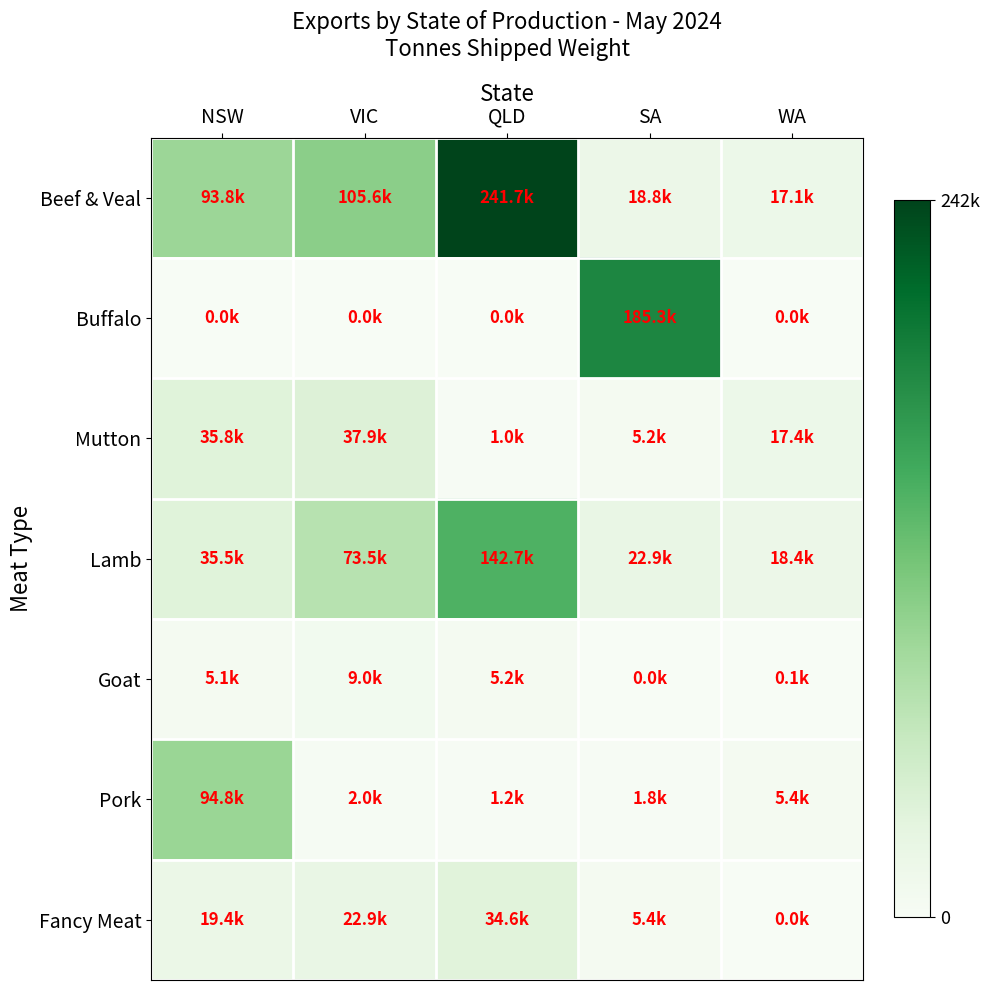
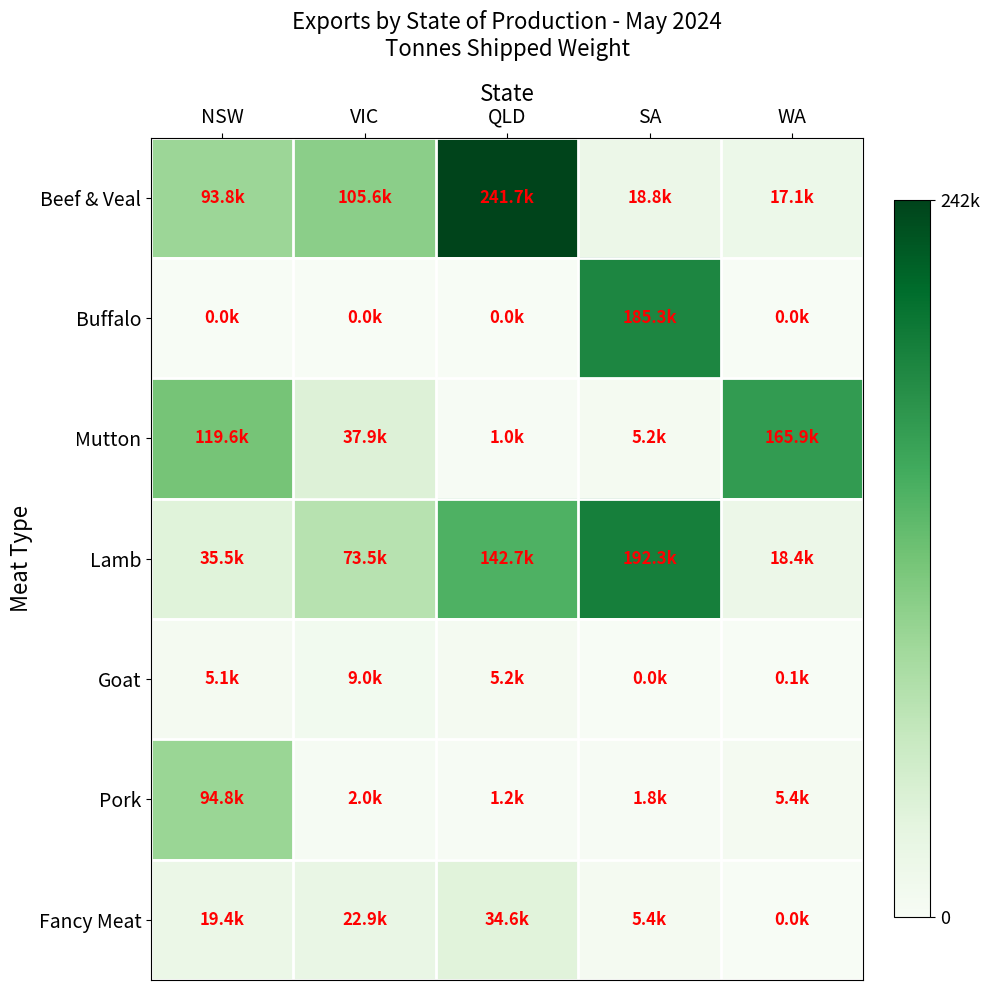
Mutton, NSW: 35.8k -> 119.6k
Mutton, WA: 17.4k -> 165.9k
Lamb, SA: 22.9k -> 192.3k
